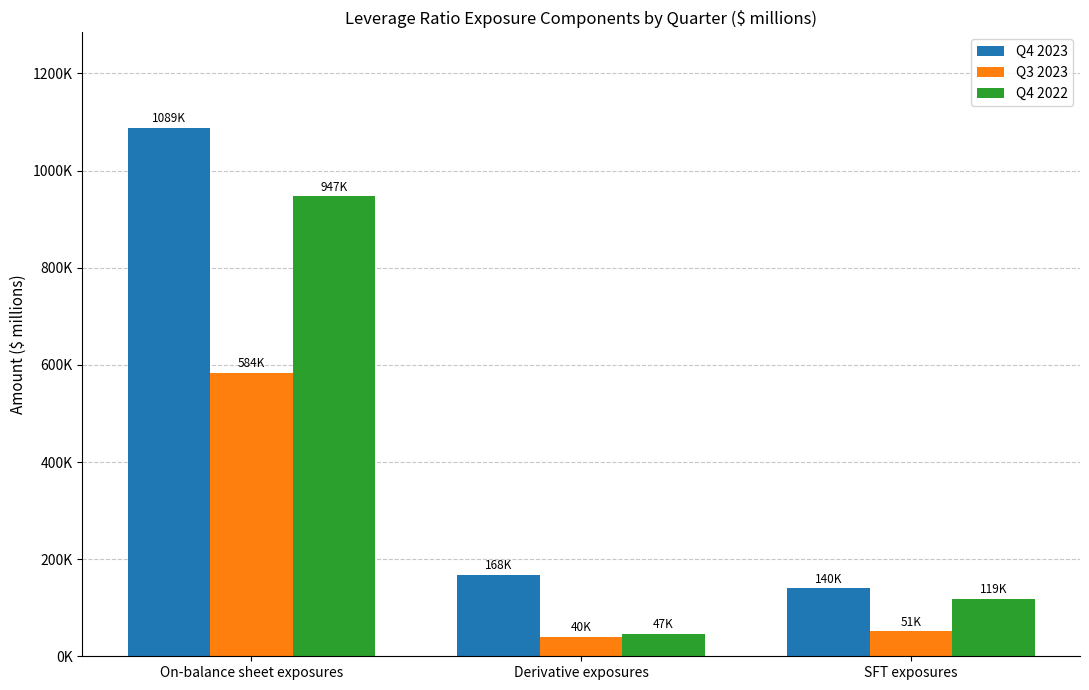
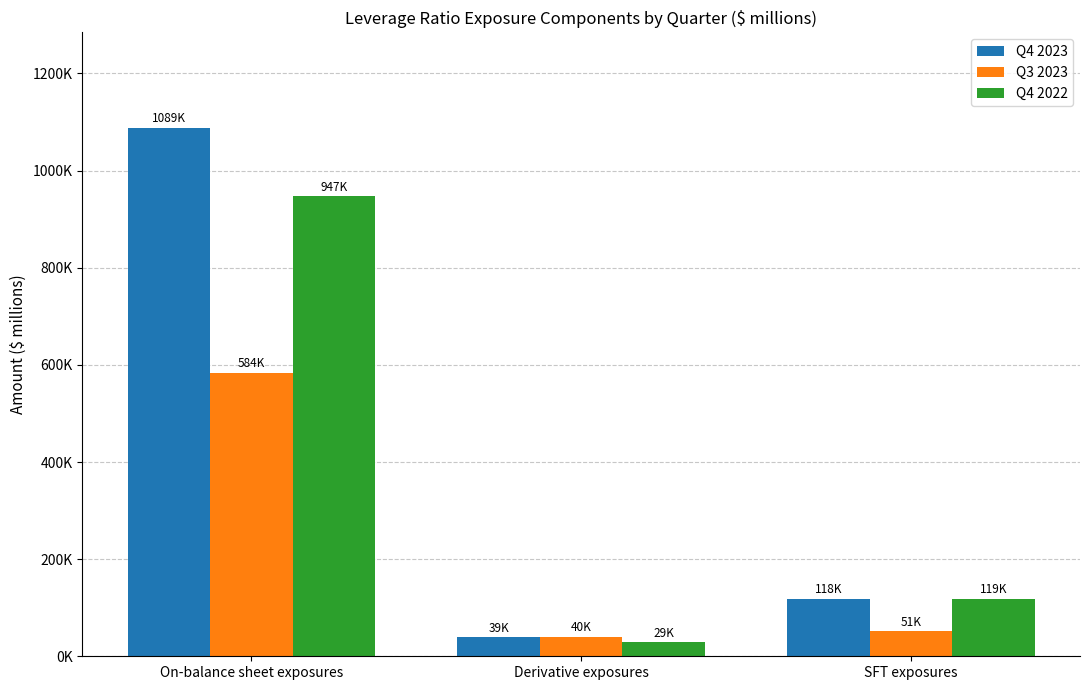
Q4 2023, Derivative exposures: 168K -> 39K
Q4 2022, Derivative exposures: 47K -> 29K
Q4 2023, SFT exposures: 140K -> 118K
